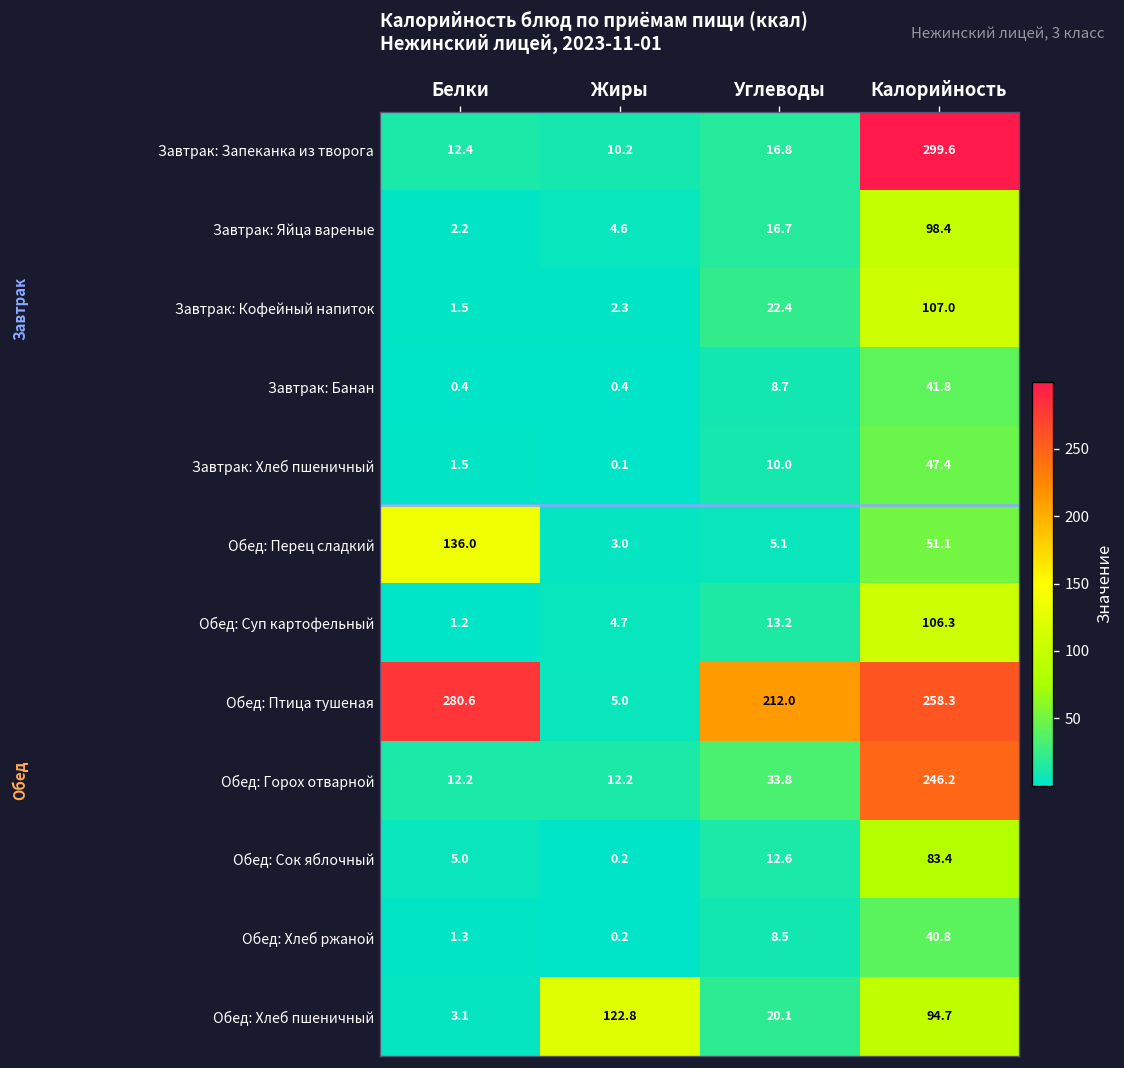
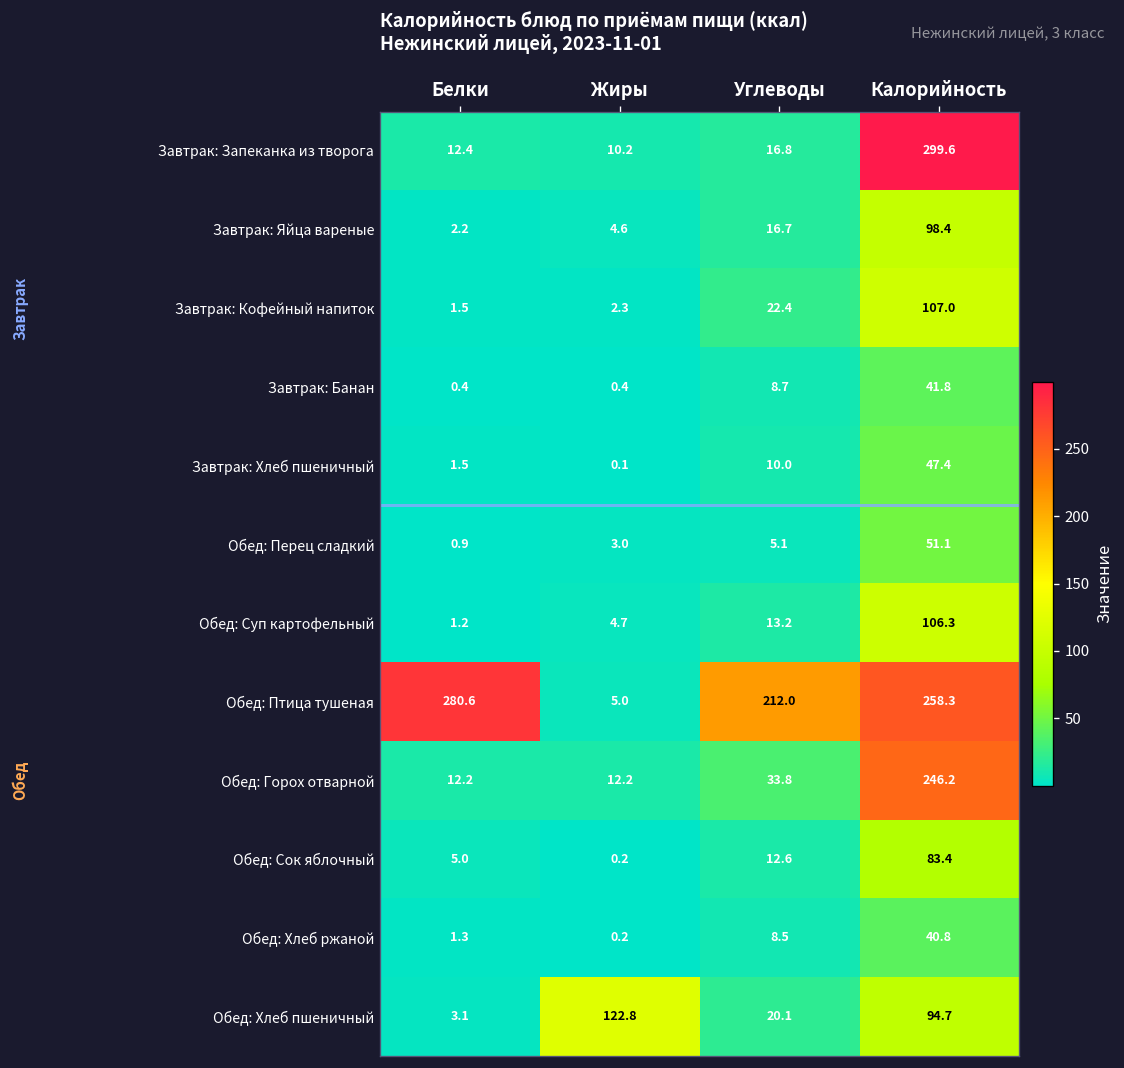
Обед: Перец сладкий, Белки: 136.0 -> 0.9
